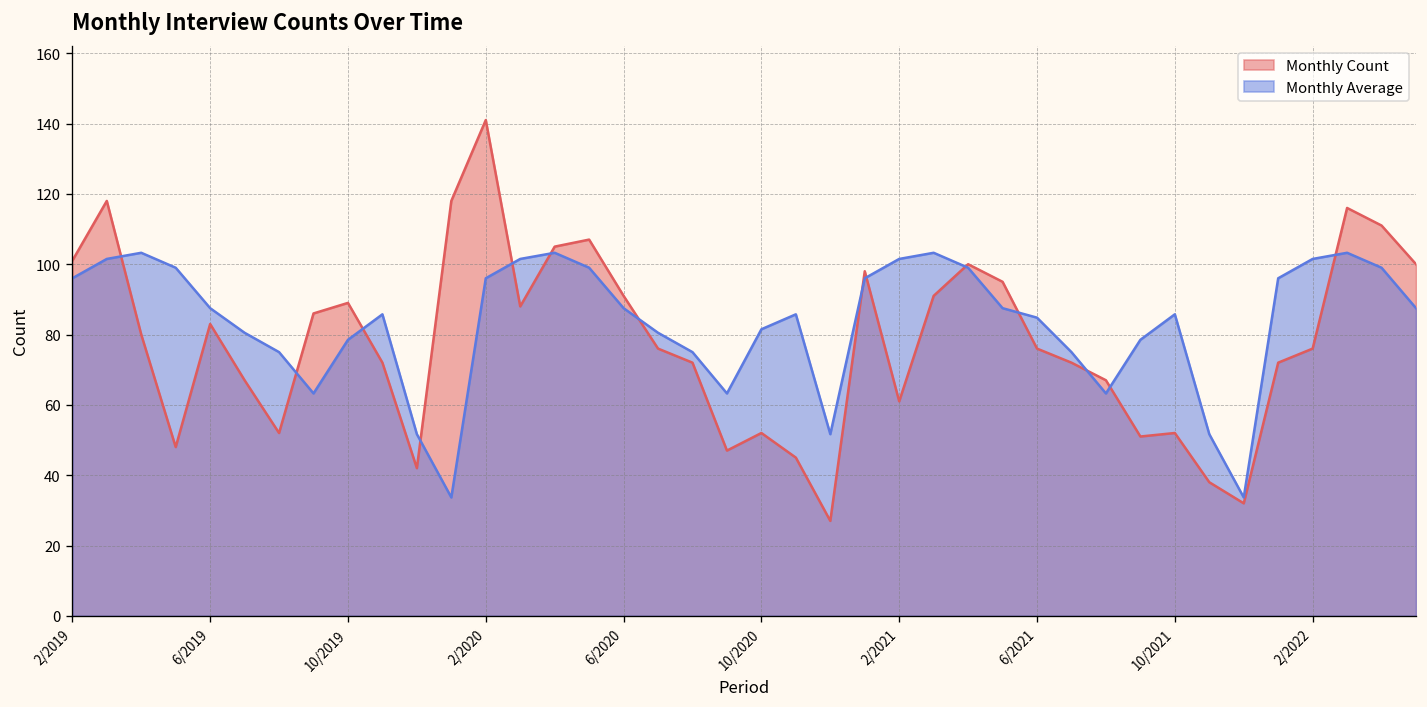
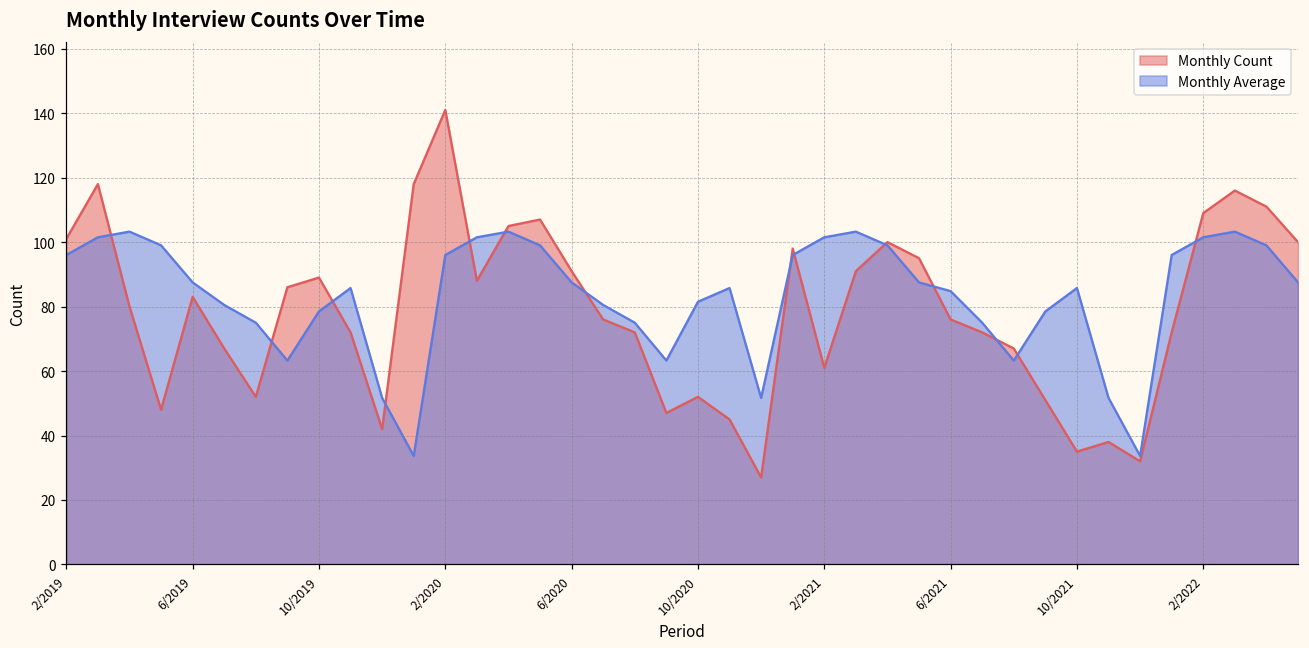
Monthly Count, 10/2021: 52 -> 35
Monthly Count, 2/2022: 76 -> 109
